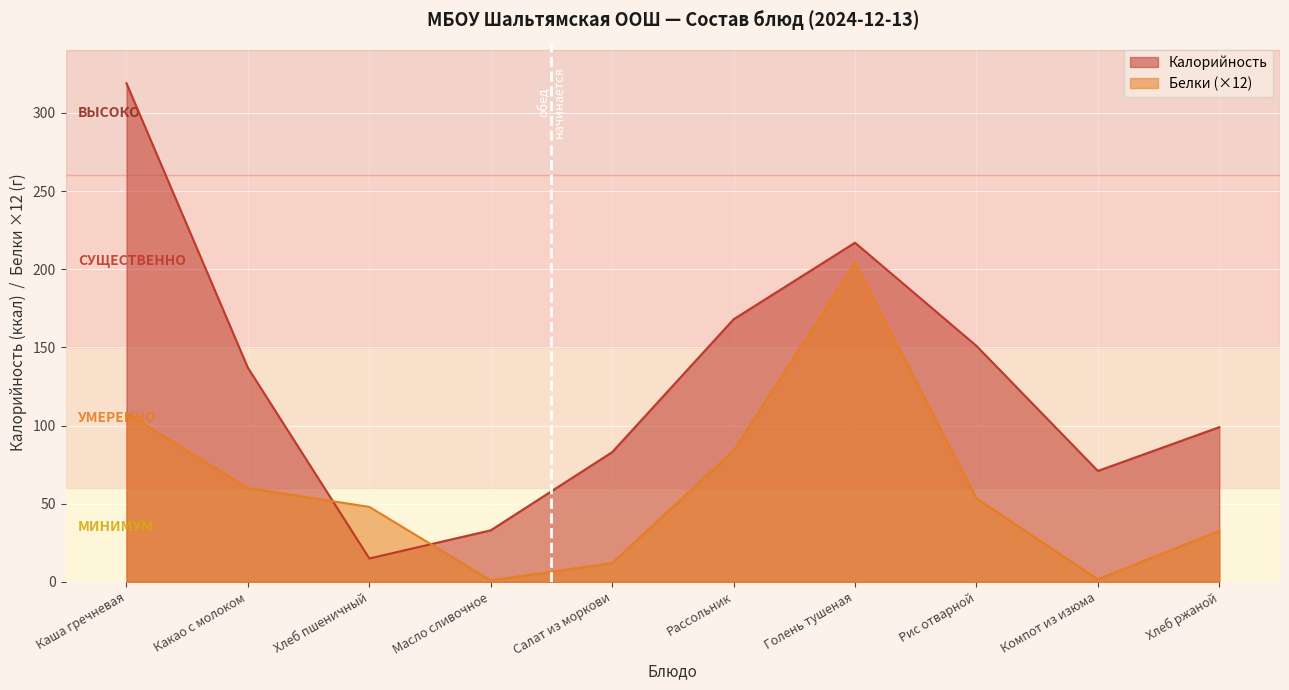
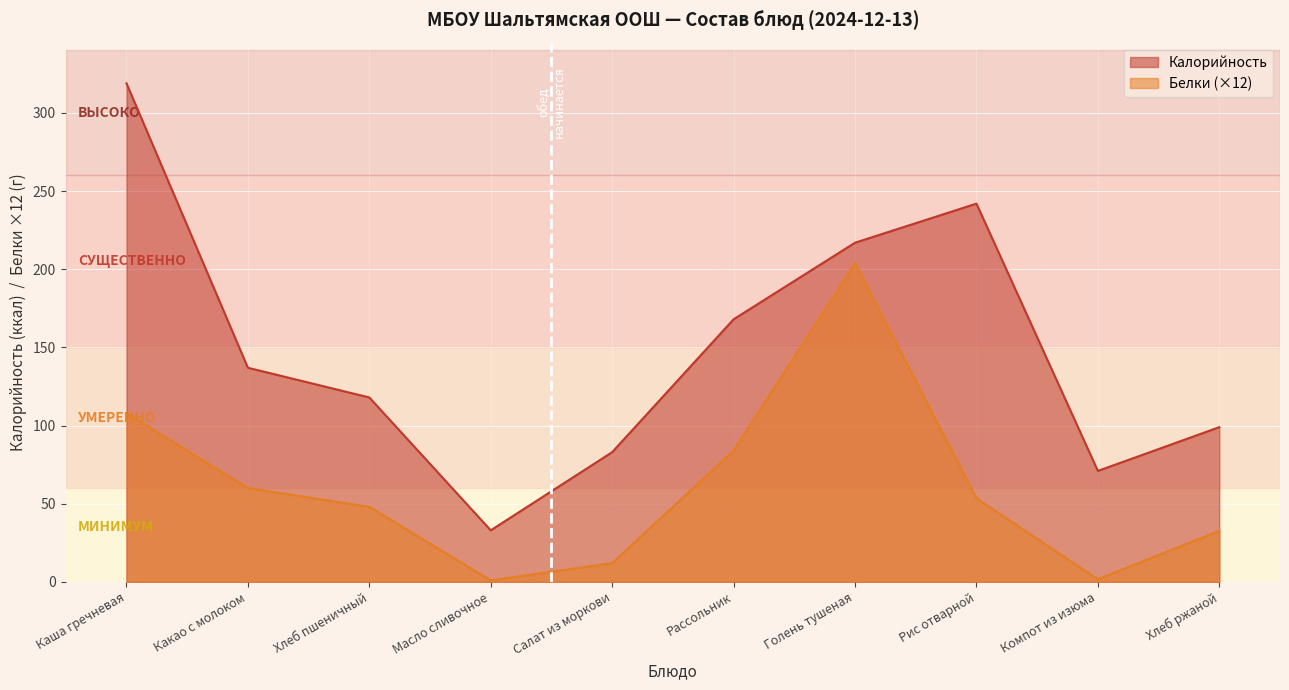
Калорийность, Хлеб пшеничный: 15 -> 118
Калорийность, Рис отварной: 151 -> 242
